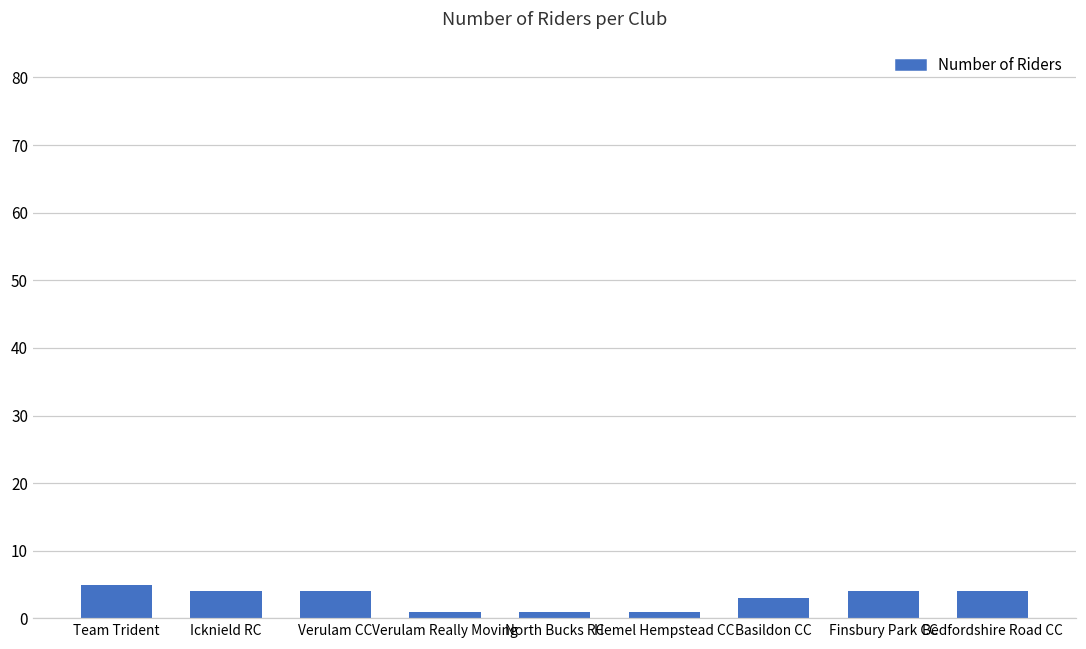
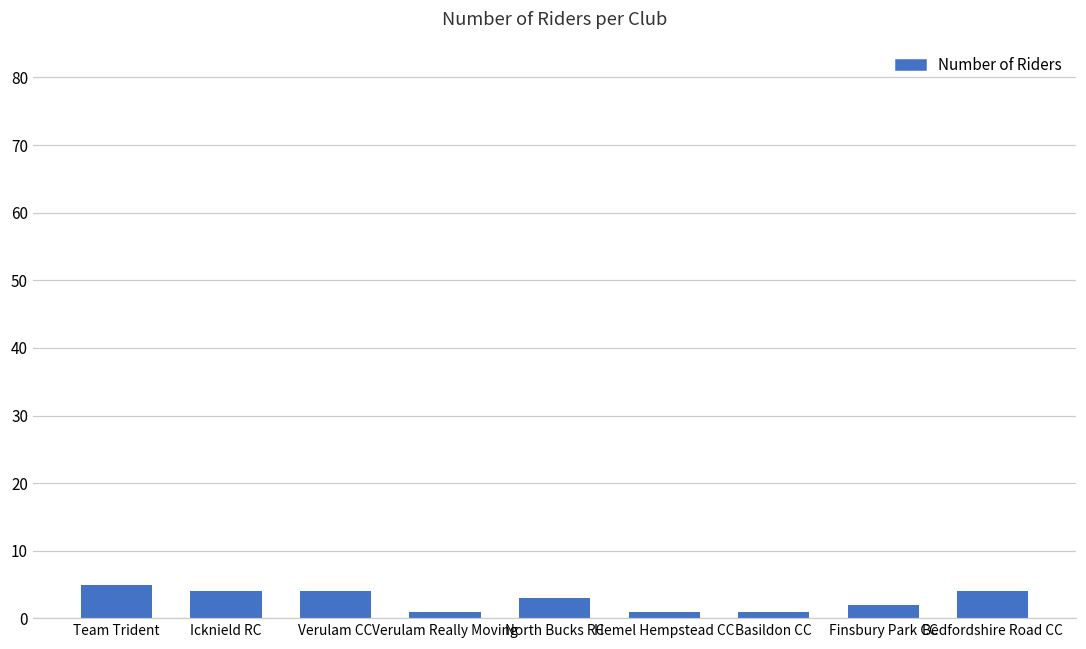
North Bucks RC: 1 -> 3
Basildon CC: 3 -> 1
Finsbury Park CC: 4 -> 2
